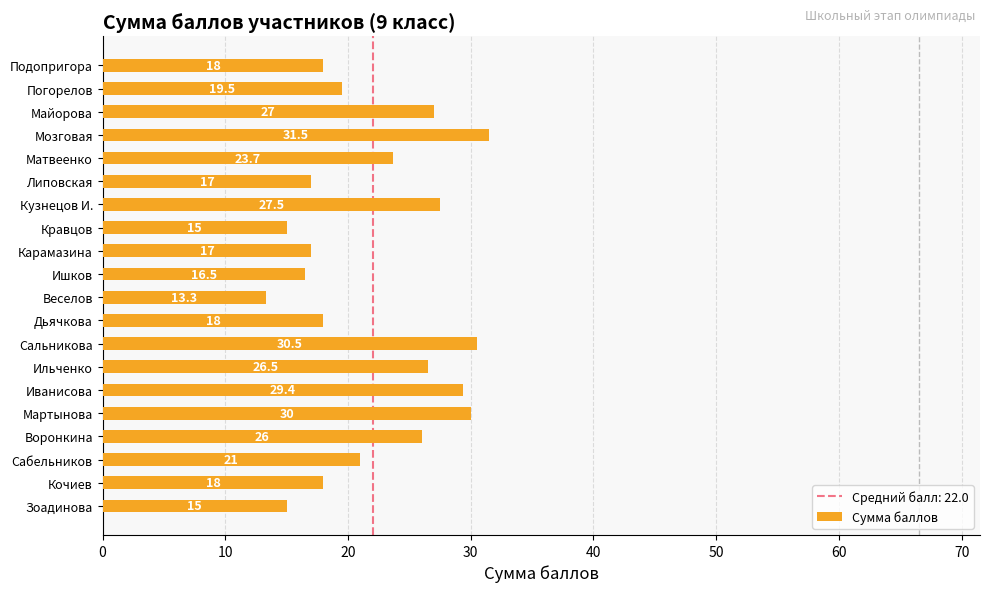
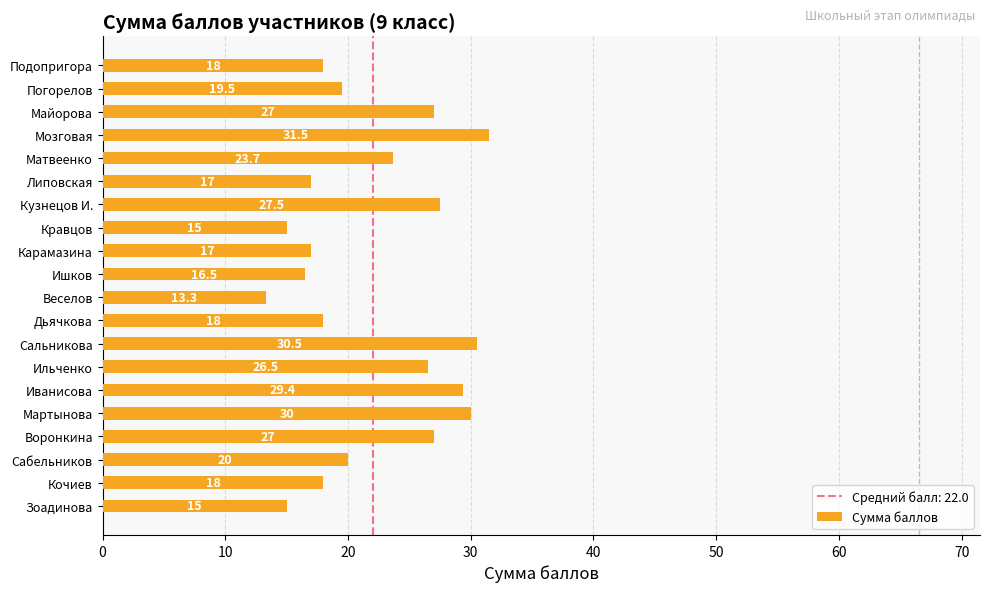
Воронкина: 26 -> 27
Сабельников: 21 -> 20
